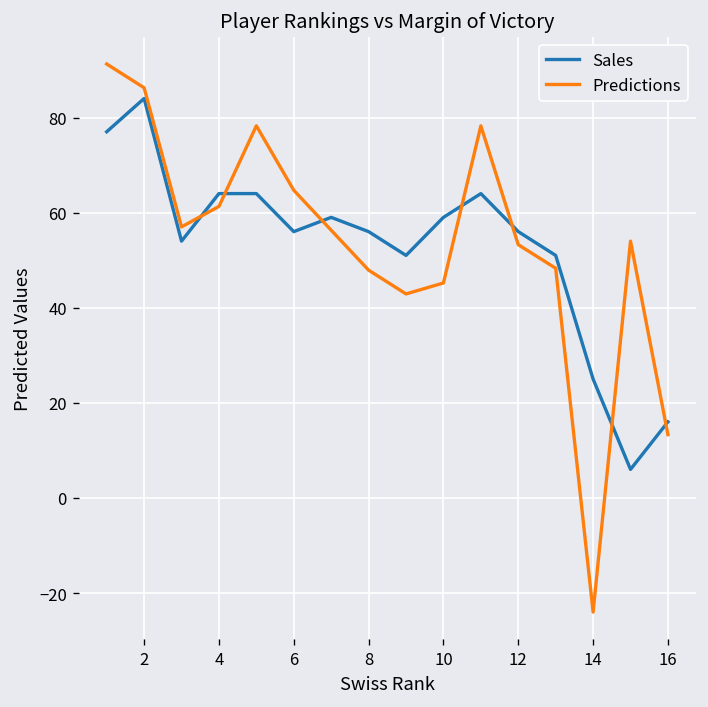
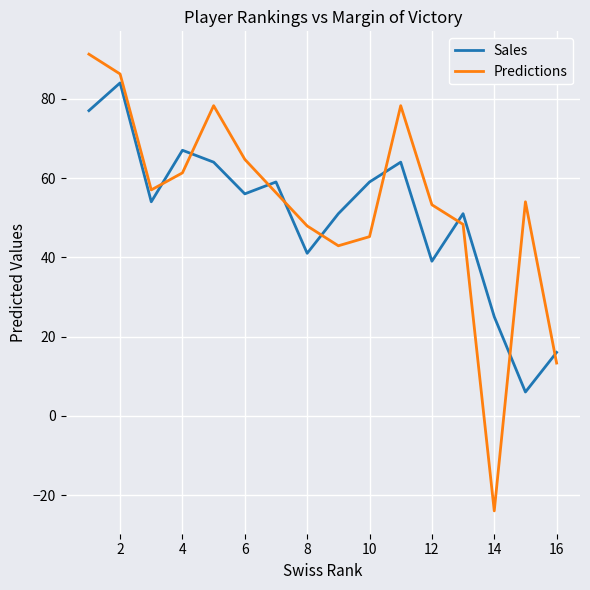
Sales, 4: 64 -> 67
Sales, 8: 56 -> 41
Sales, 12: 56 -> 39
